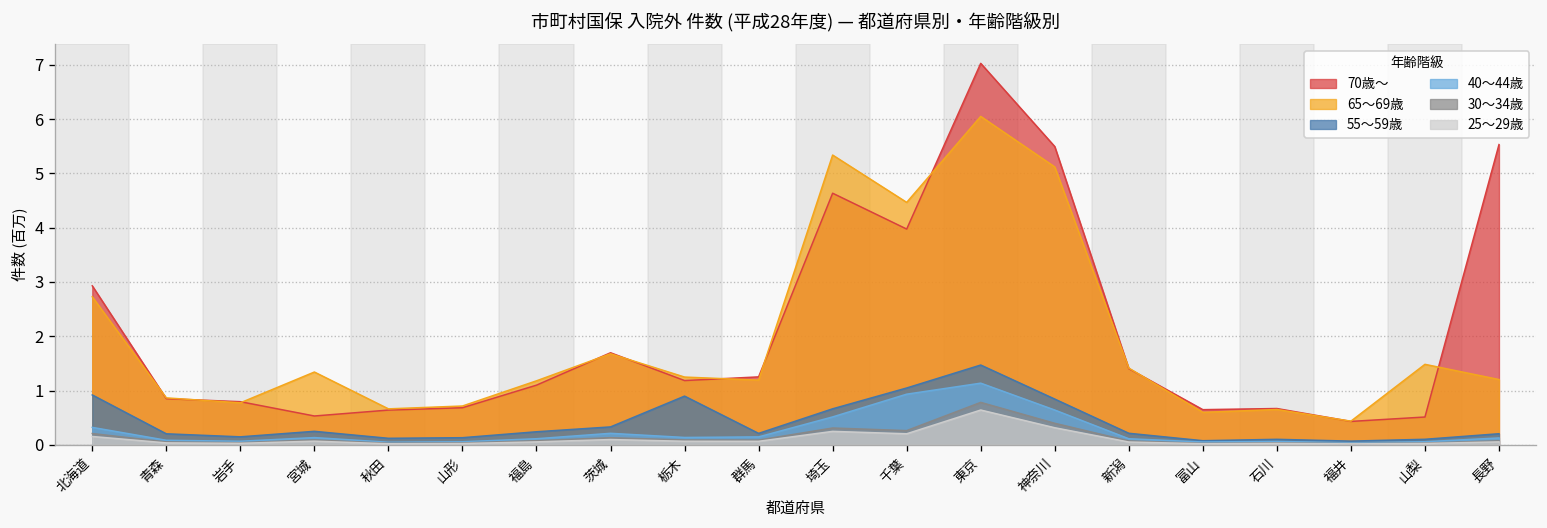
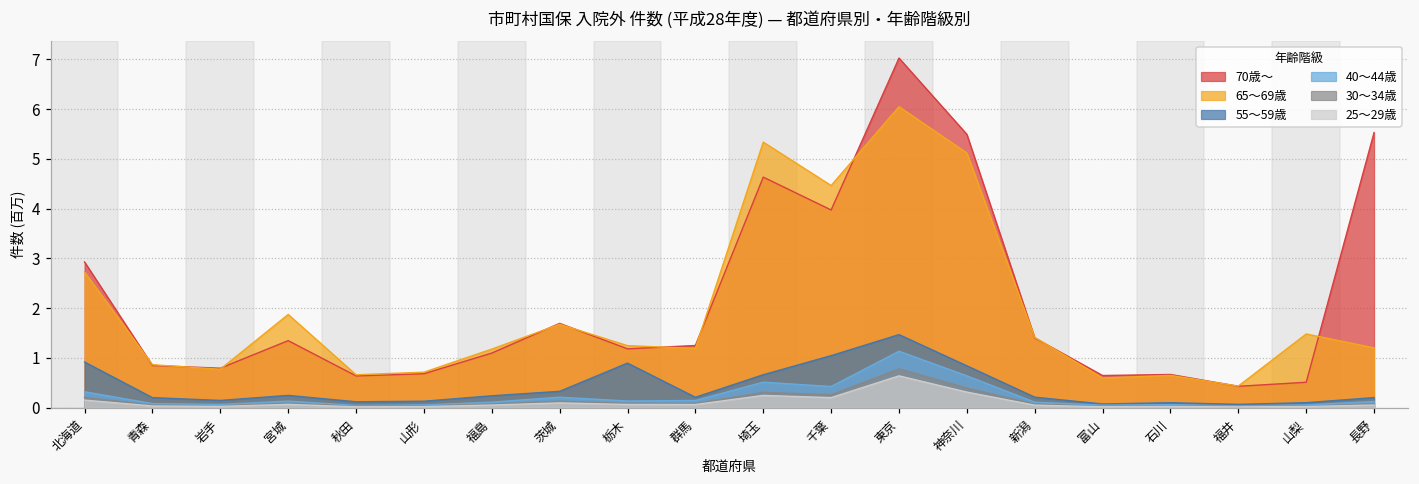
70歳～, 宮城: 0.5 -> 1.3
65～69歳, 宮城: 1.3 -> 1.9
40～44歳, 千葉: 0.9 -> 0.4
